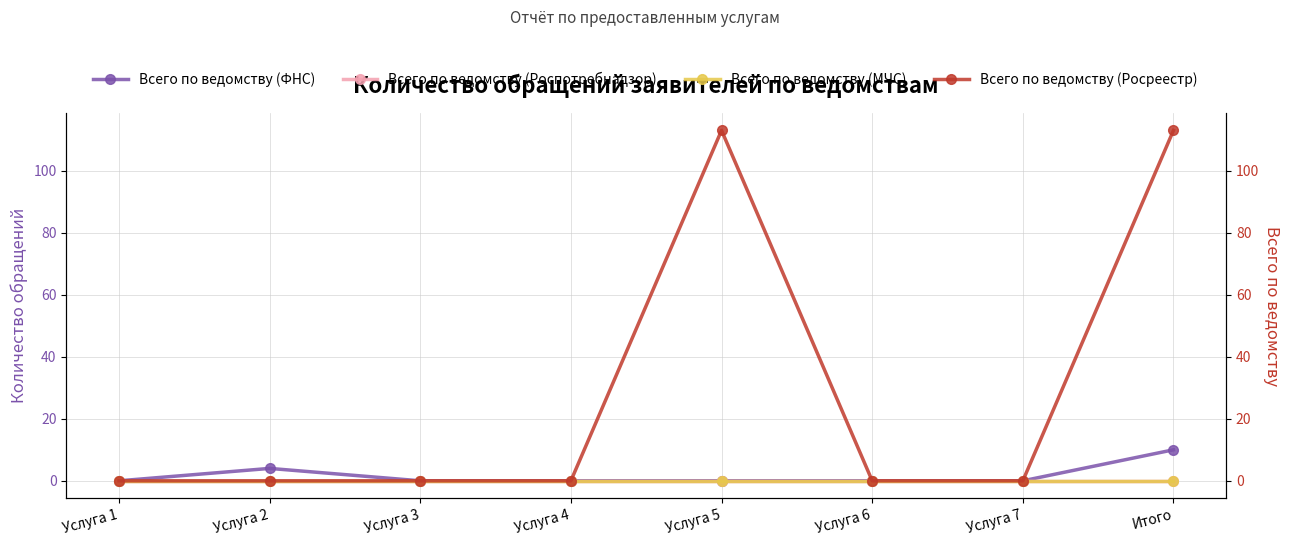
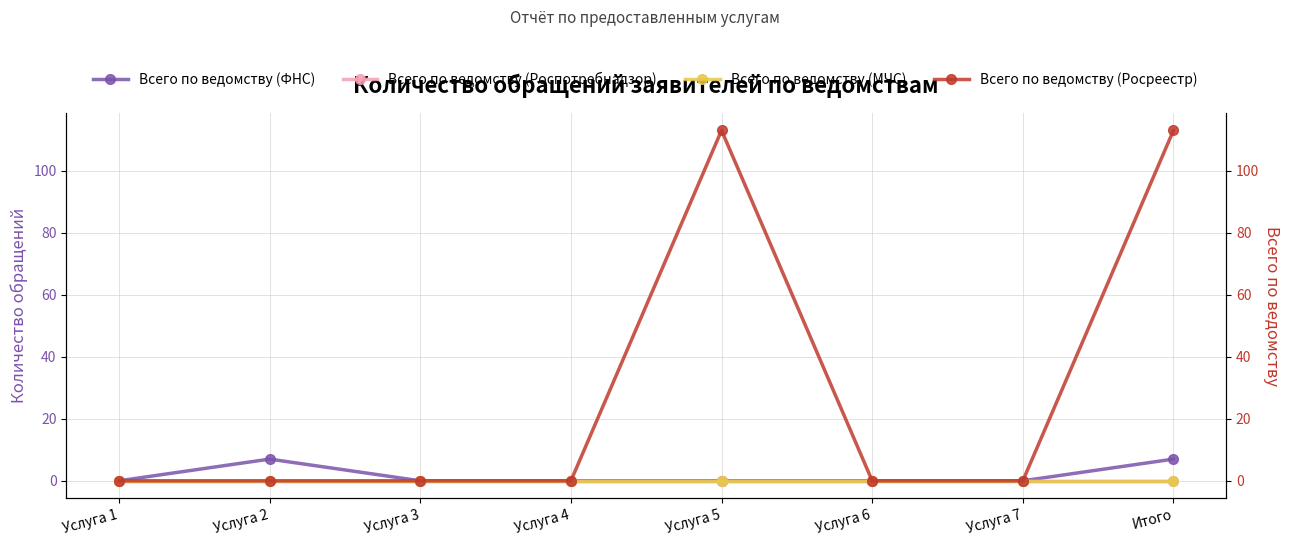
Всего по ведомству (ФНС), Услуга 2: 4 -> 7
Всего по ведомству (ФНС), Итого: 10 -> 7
